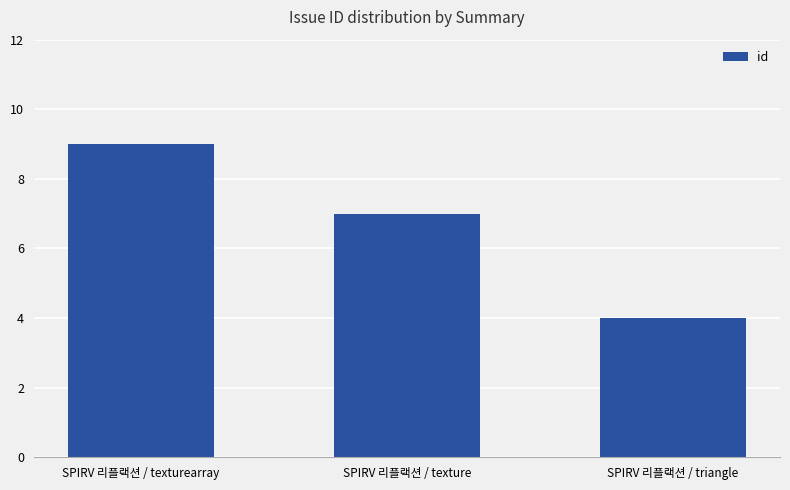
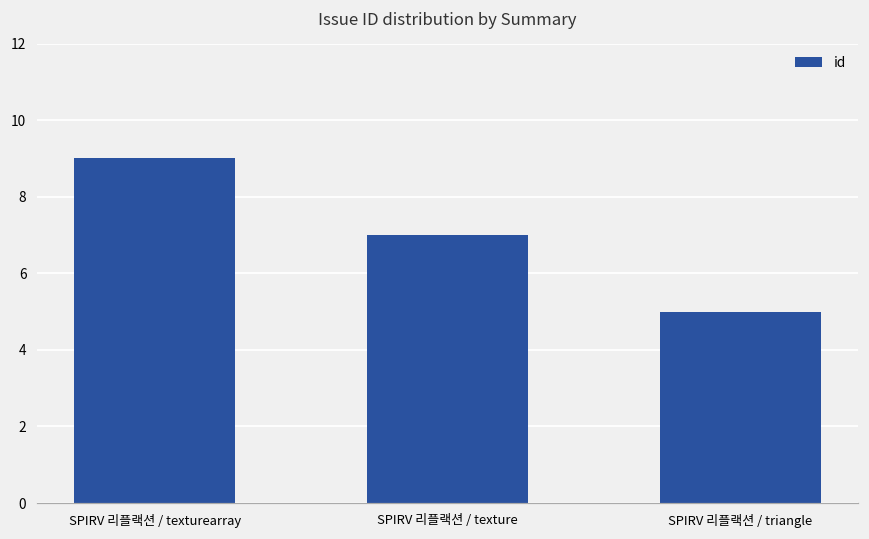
SPIRV 리플랙션 / triangle: 4 -> 5
